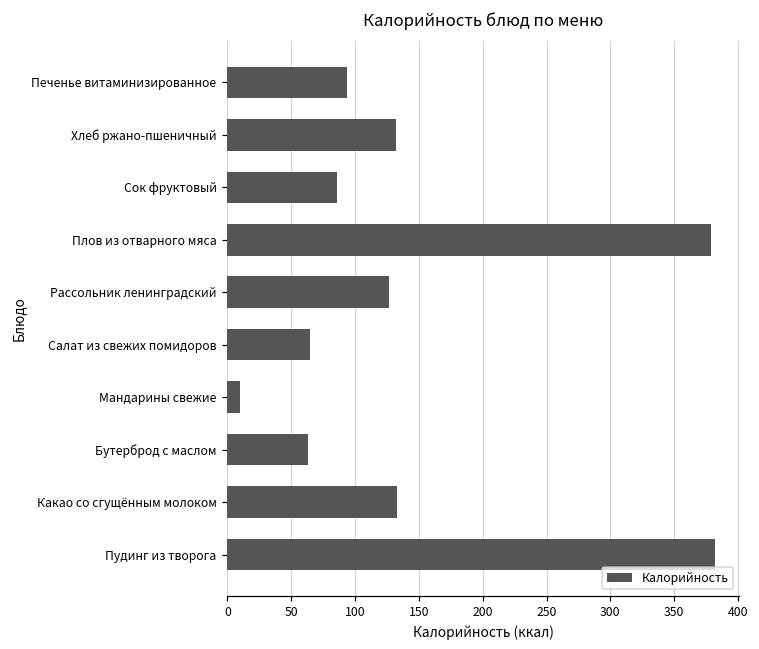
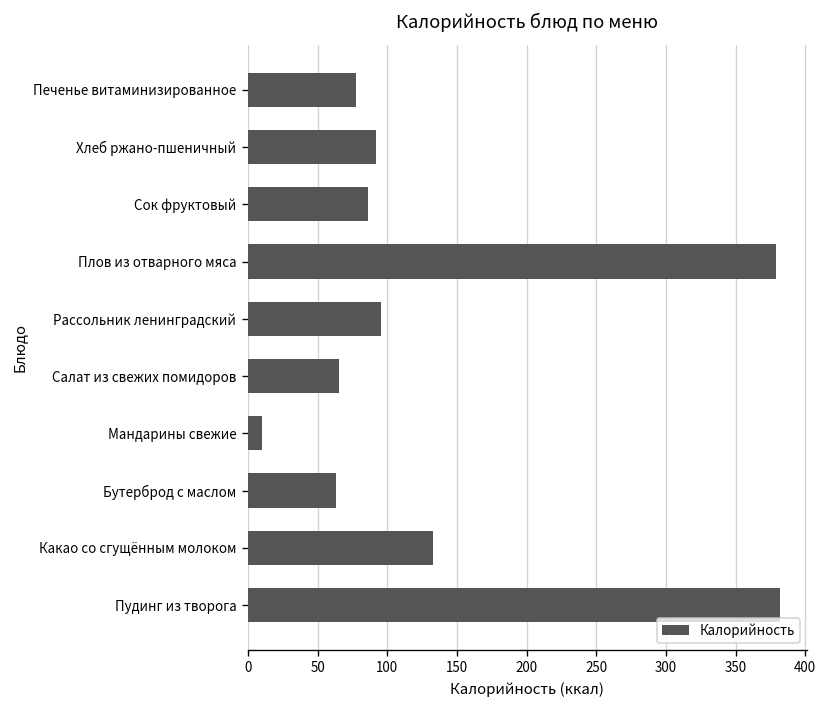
Печенье витаминизированное: 94 -> 77
Хлеб ржано-пшеничный: 132 -> 92
Рассольник ленинградский: 127 -> 96
